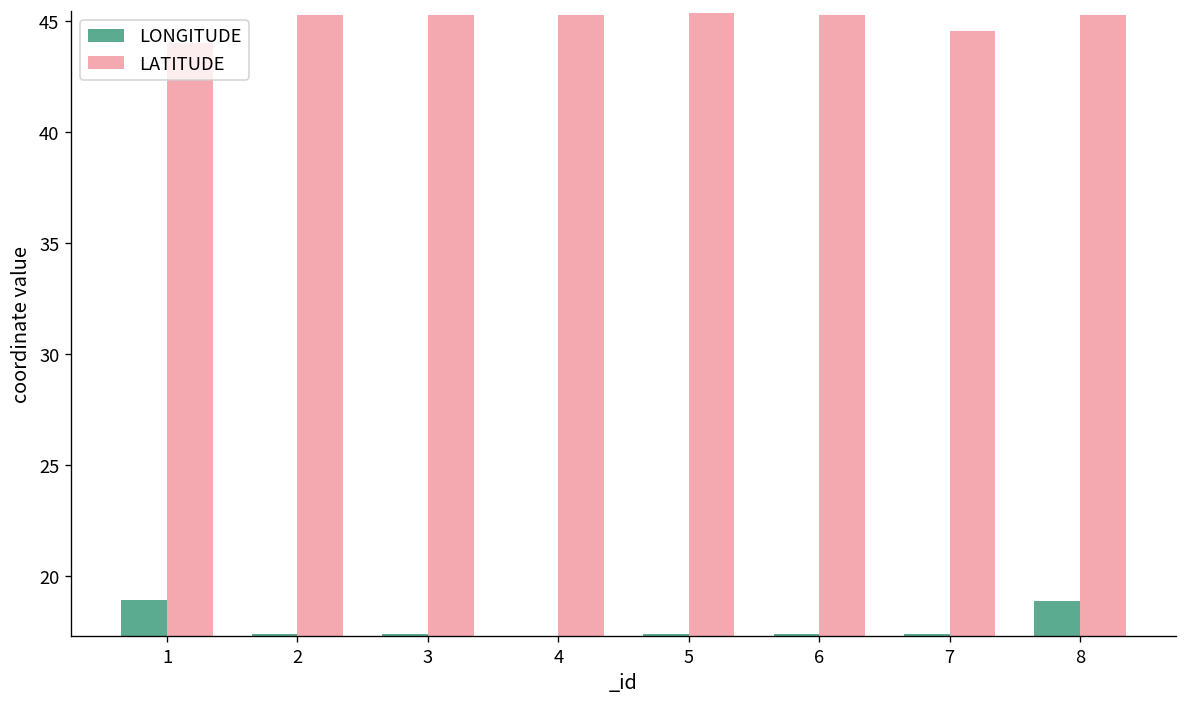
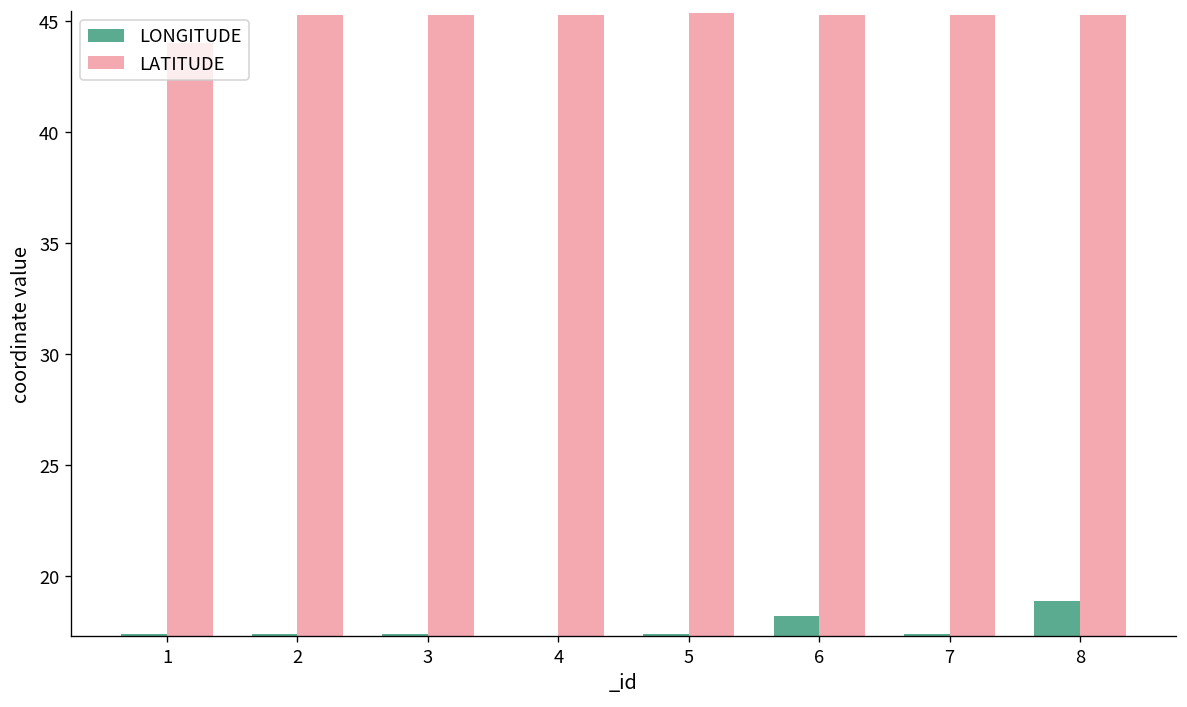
LONGITUDE, 1: 18.9 -> 17.4
LONGITUDE, 6: 17.4 -> 18.2
LATITUDE, 7: 44.5 -> 45.3
